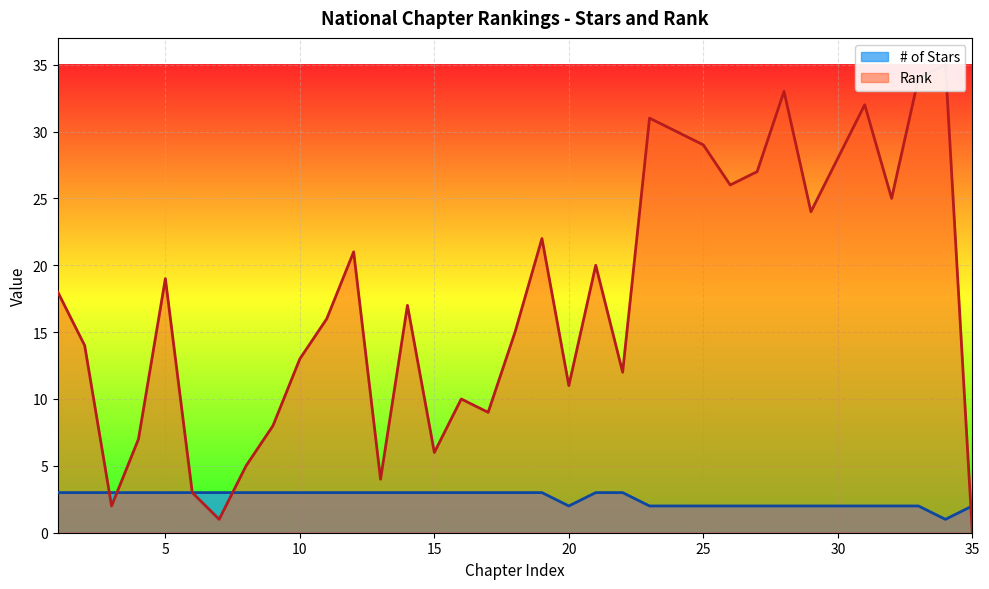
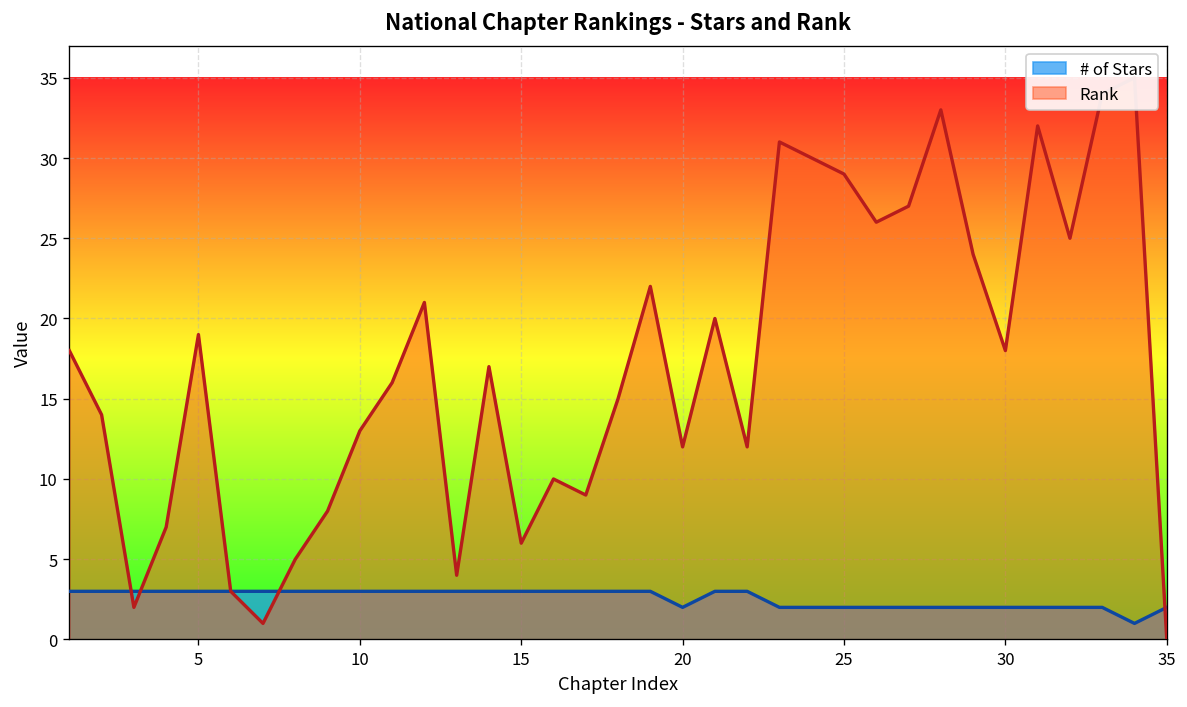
Rank, 20: 11 -> 12
Rank, 30: 28 -> 18
